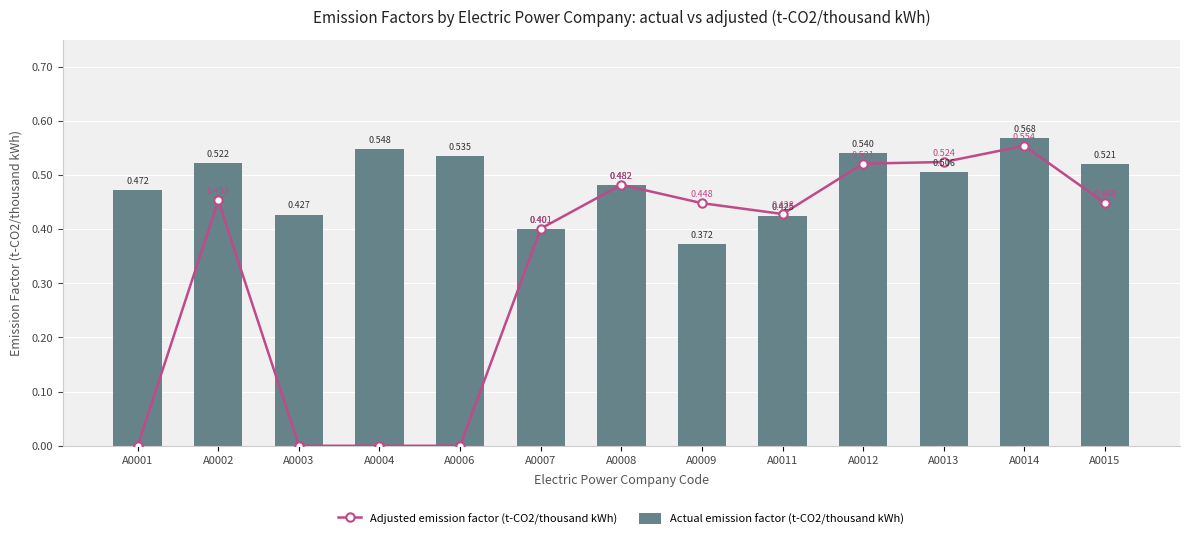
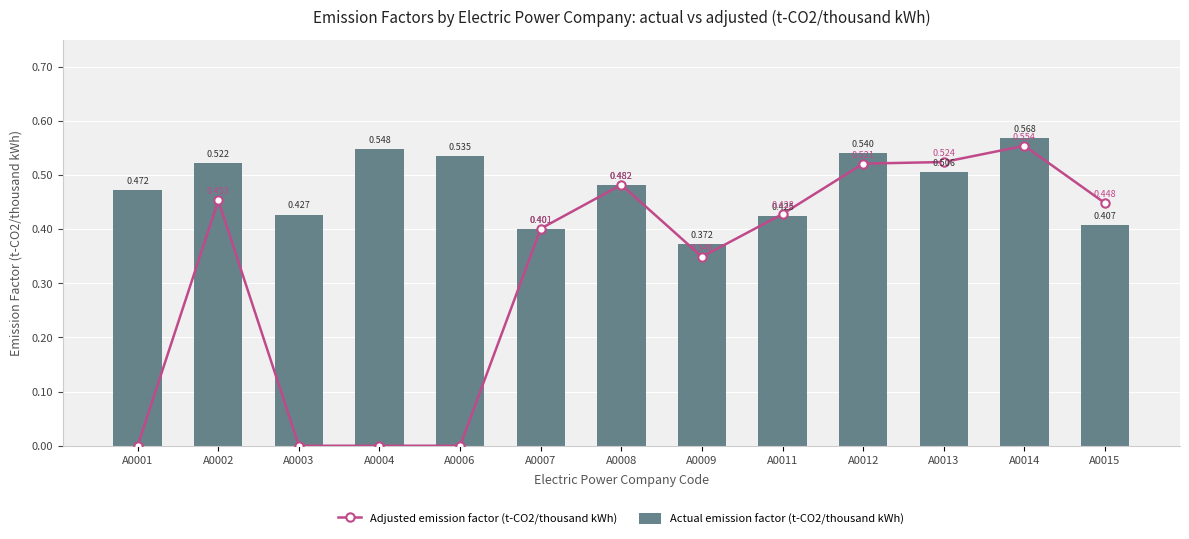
Adjusted emission factor (t-CO2/thousand kWh), A0009: 0.448 -> 0.349
Actual emission factor (t-CO2/thousand kWh), A0015: 0.521 -> 0.407
